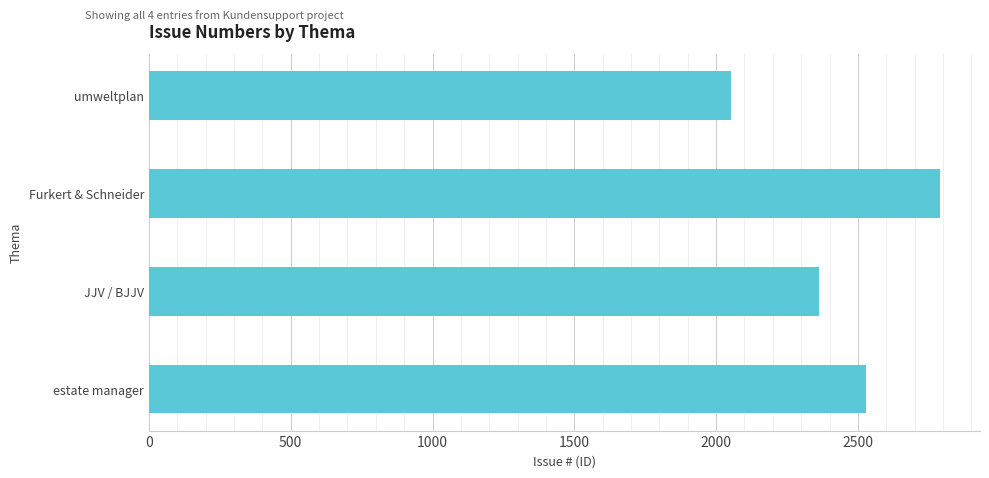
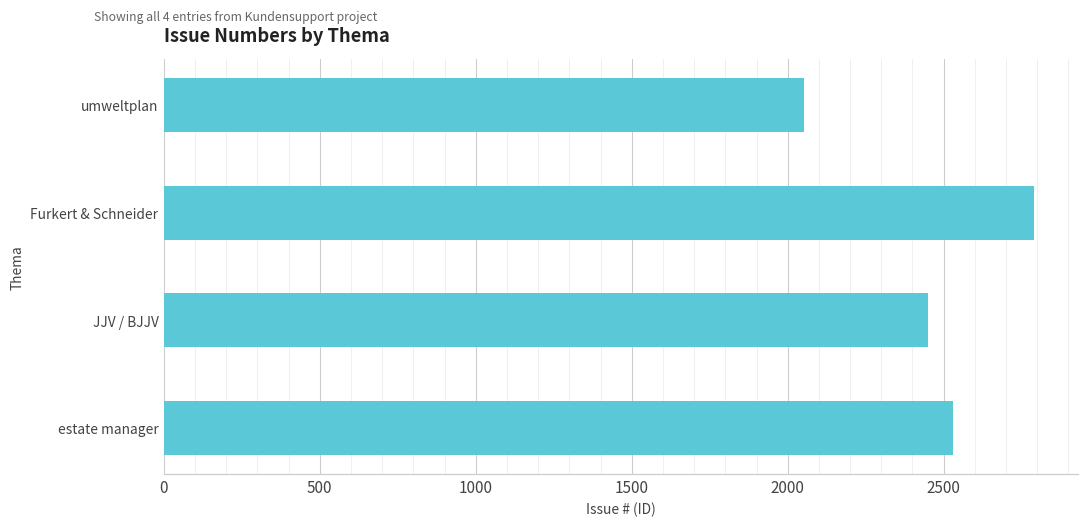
JJV / BJJV: 2360 -> 2450
